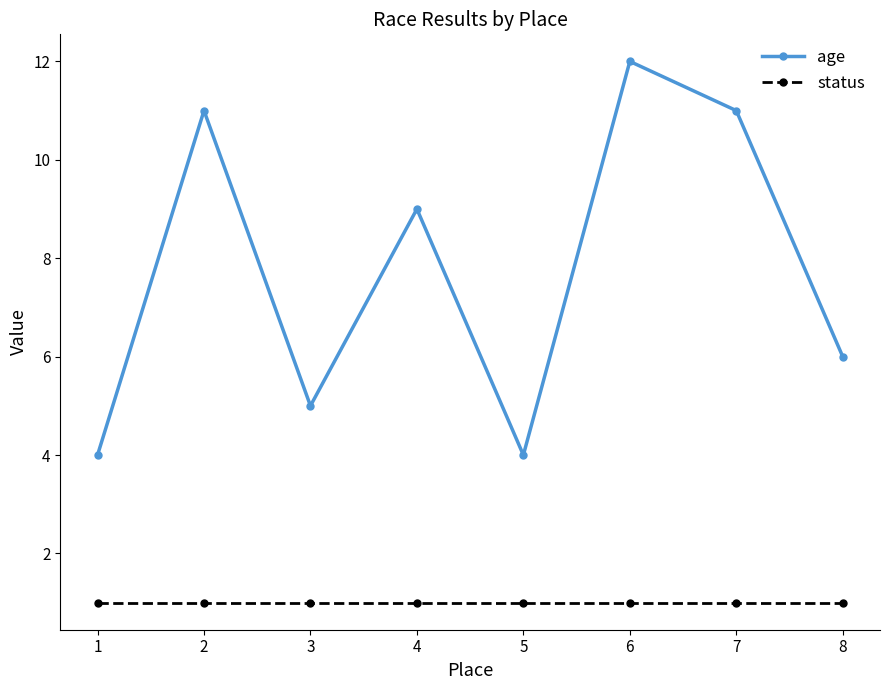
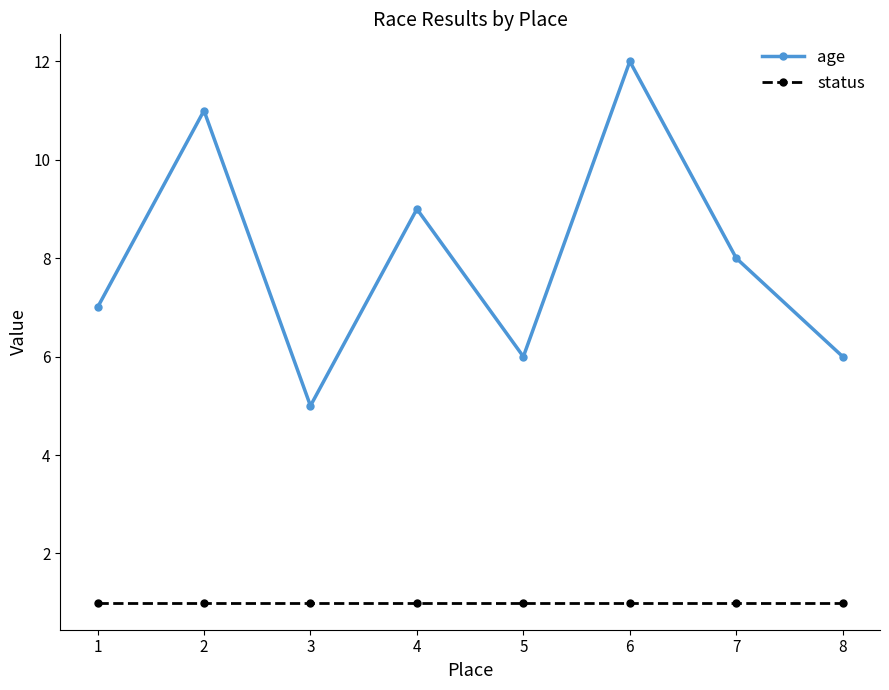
age, 1: 4 -> 7
age, 5: 4 -> 6
age, 7: 11 -> 8
